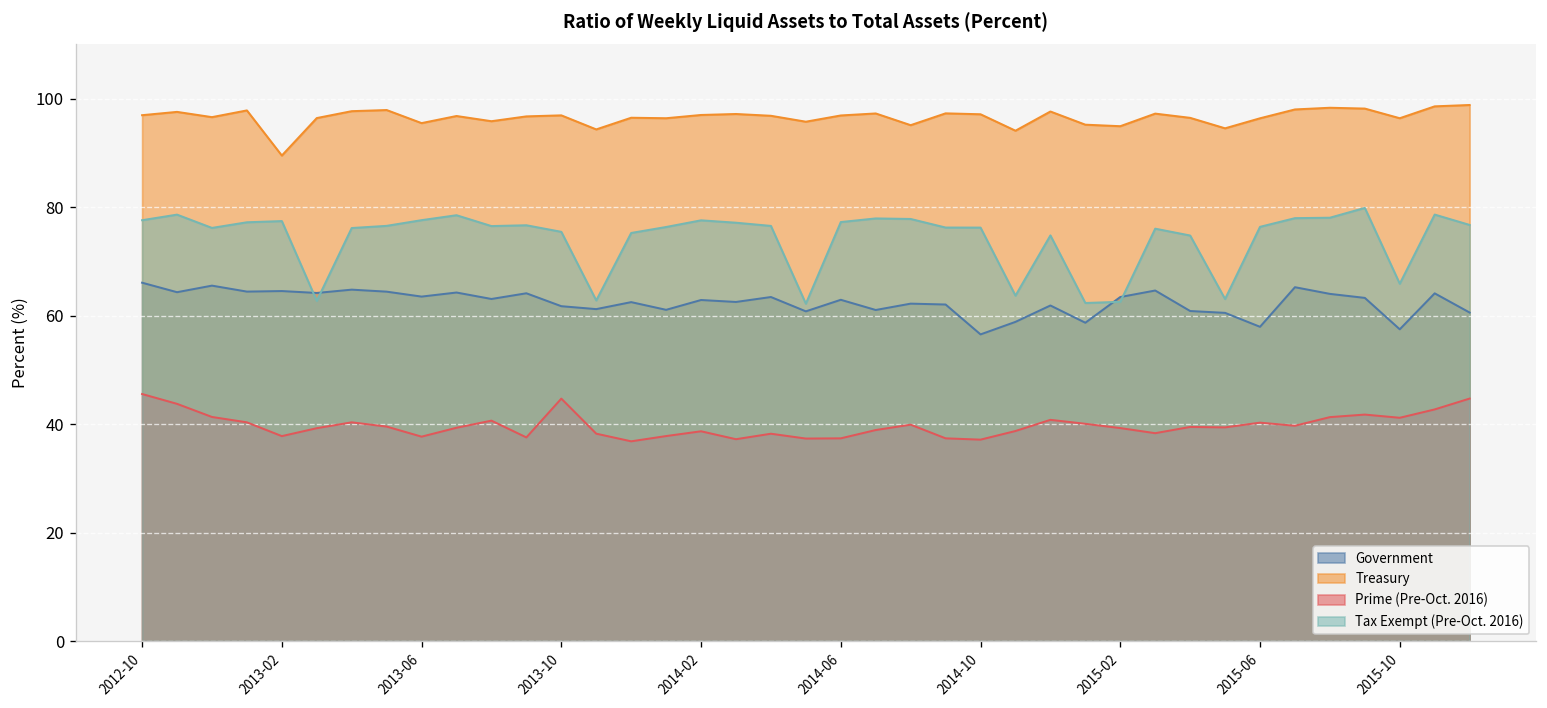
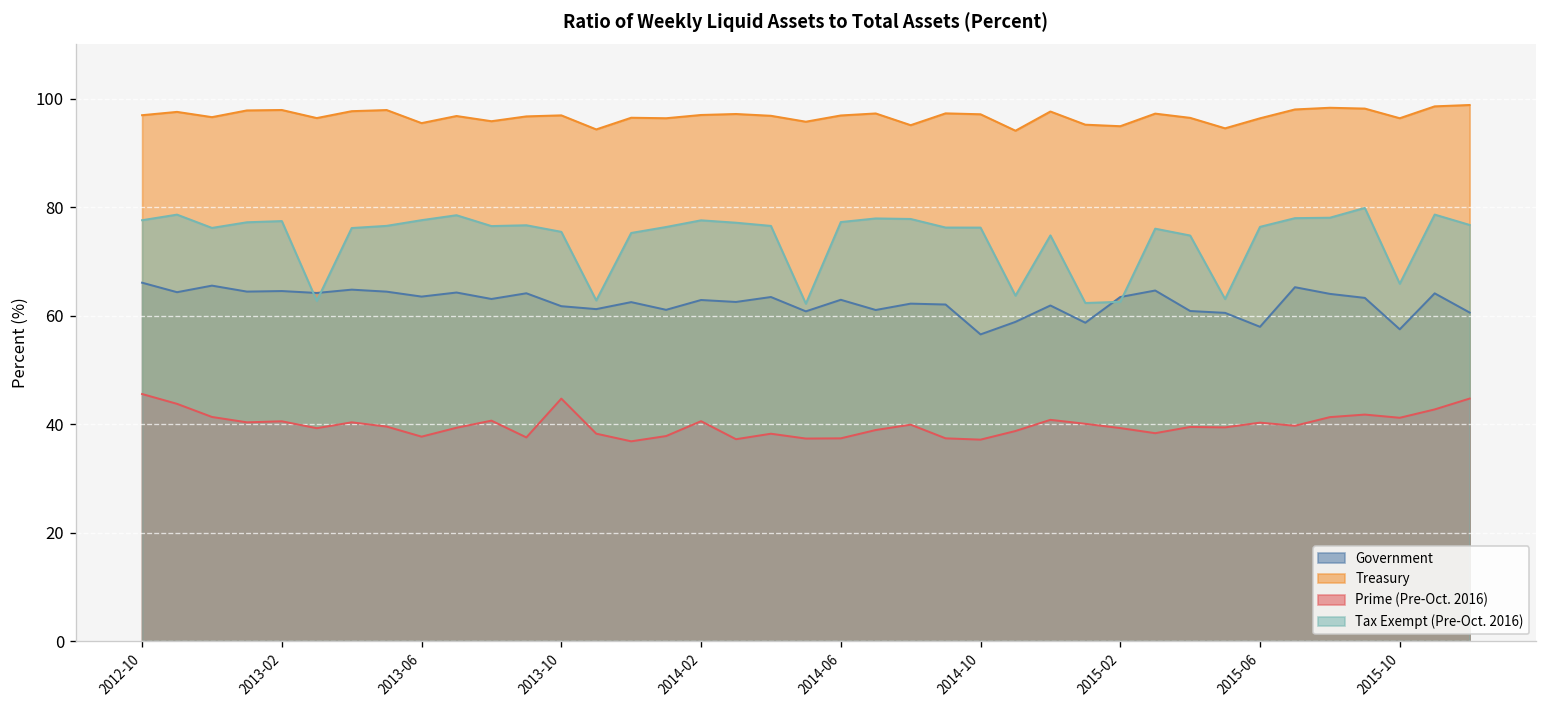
Treasury, 2013-02: 90 -> 98
Prime (Pre-Oct. 2016), 2013-02: 38 -> 41
Prime (Pre-Oct. 2016), 2014-02: 39 -> 41
